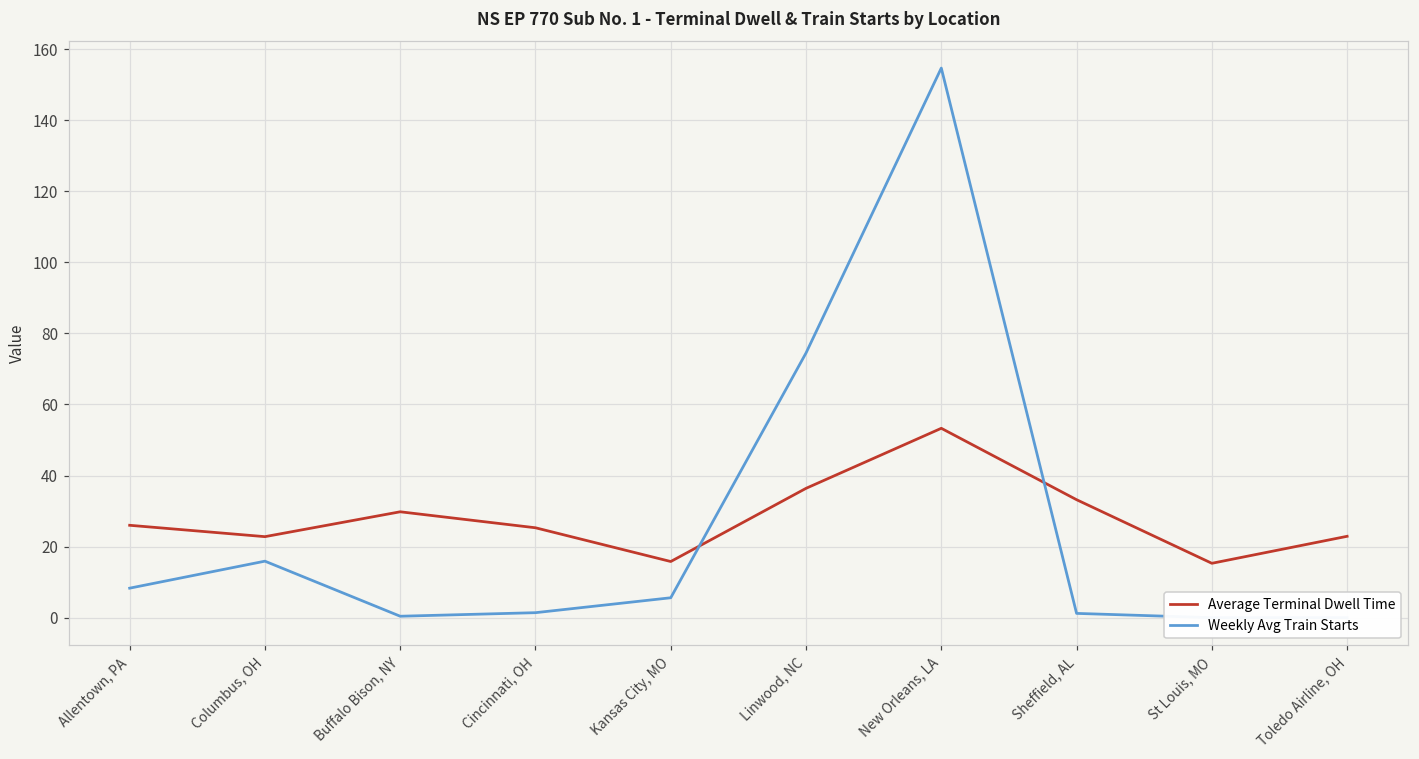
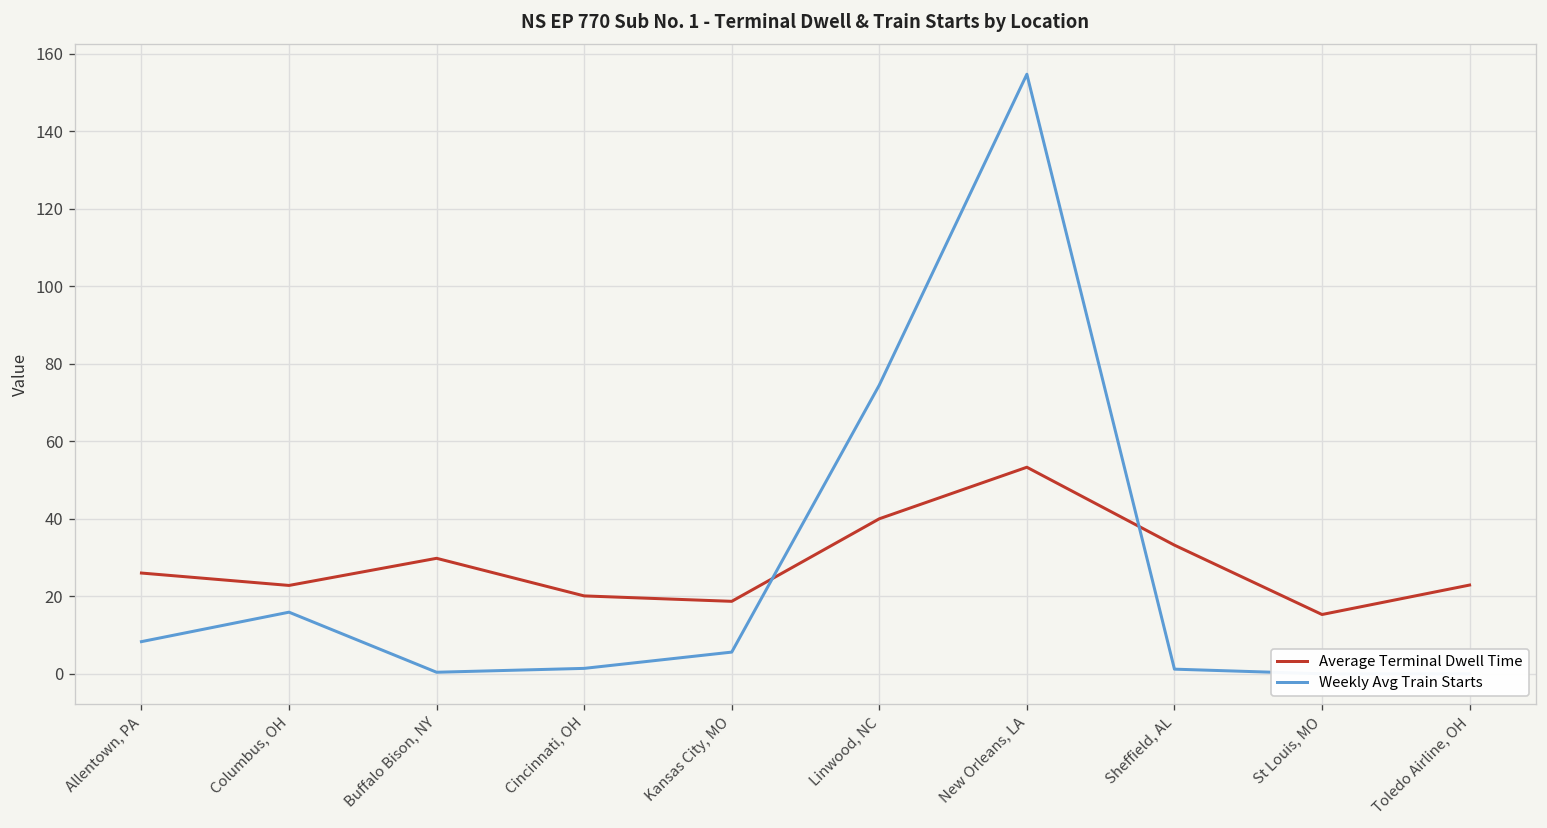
Average Terminal Dwell Time, Cincinnati, OH: 25 -> 20
Average Terminal Dwell Time, Kansas City, MO: 16 -> 19
Average Terminal Dwell Time, Linwood, NC: 36 -> 40
